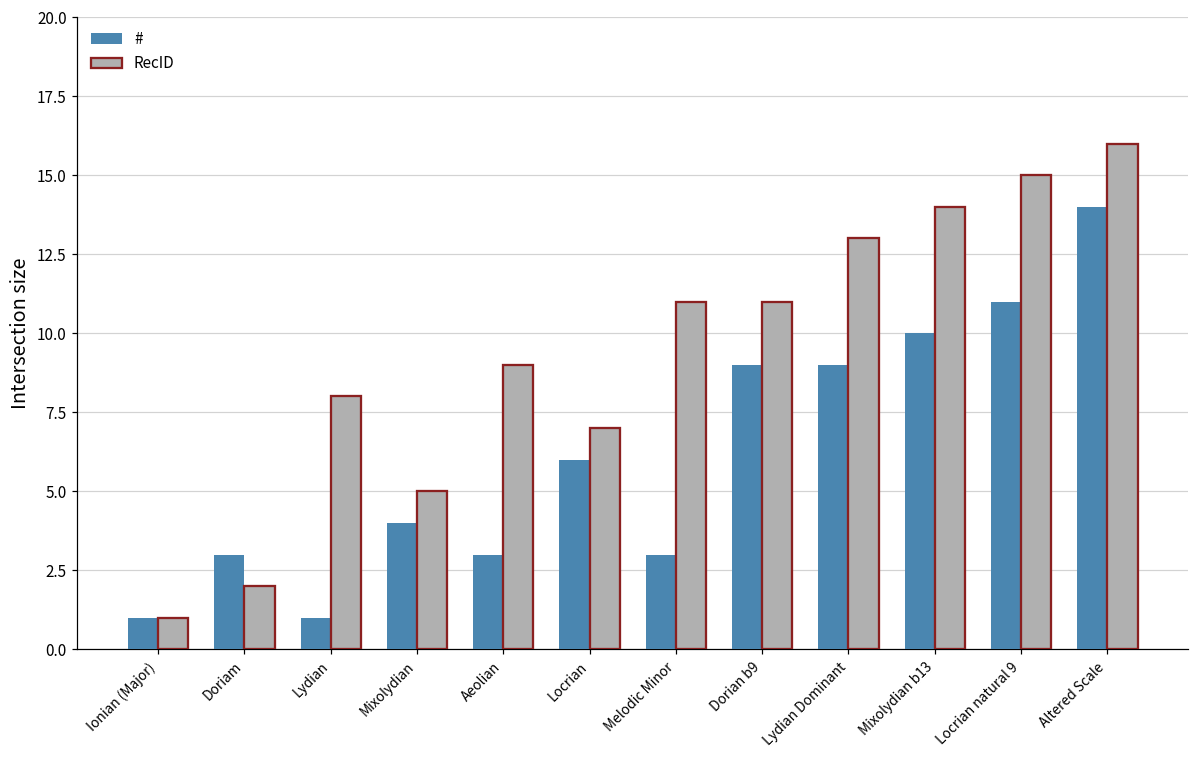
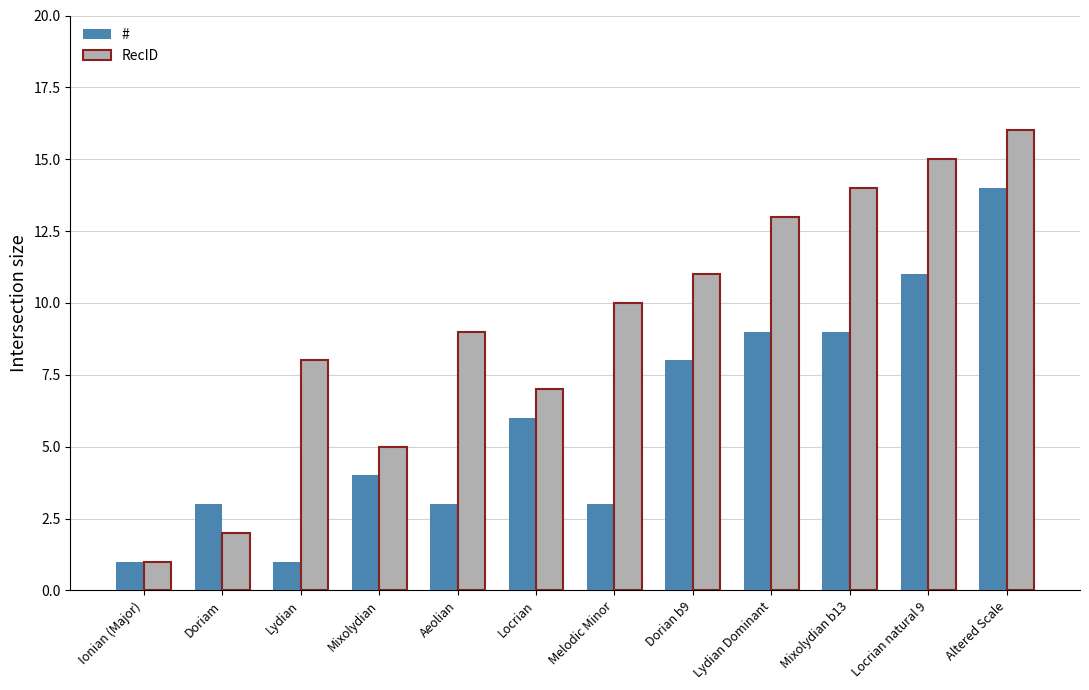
RecID, Melodic Minor: 11 -> 10
#, Dorian b9: 9 -> 8
#, Mixolydian b13: 10 -> 9
